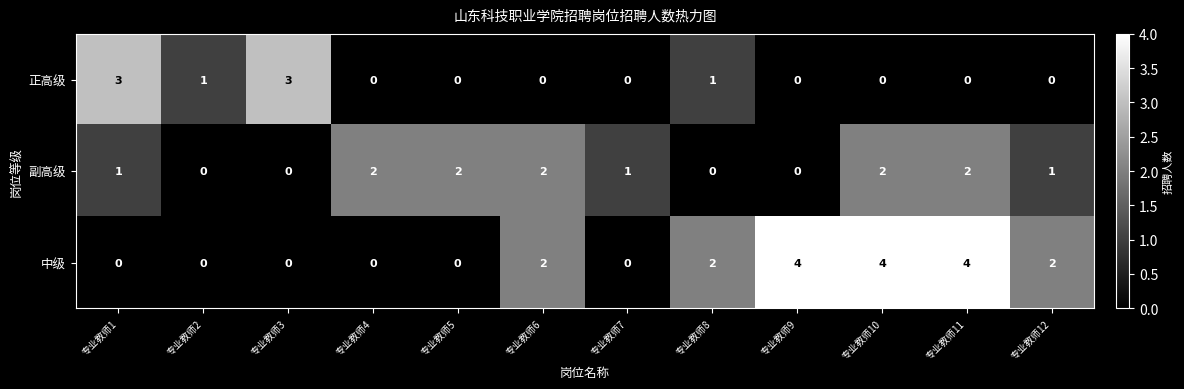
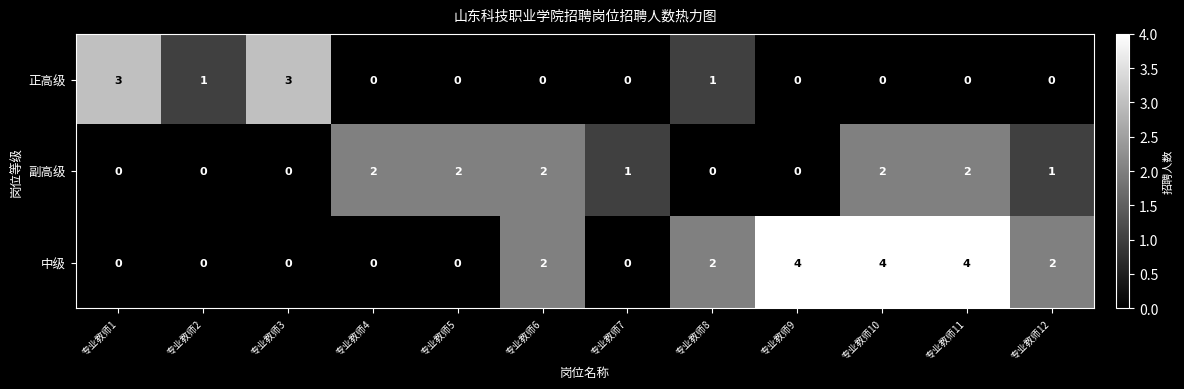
副高级, 专业教师1: 1 -> 0
